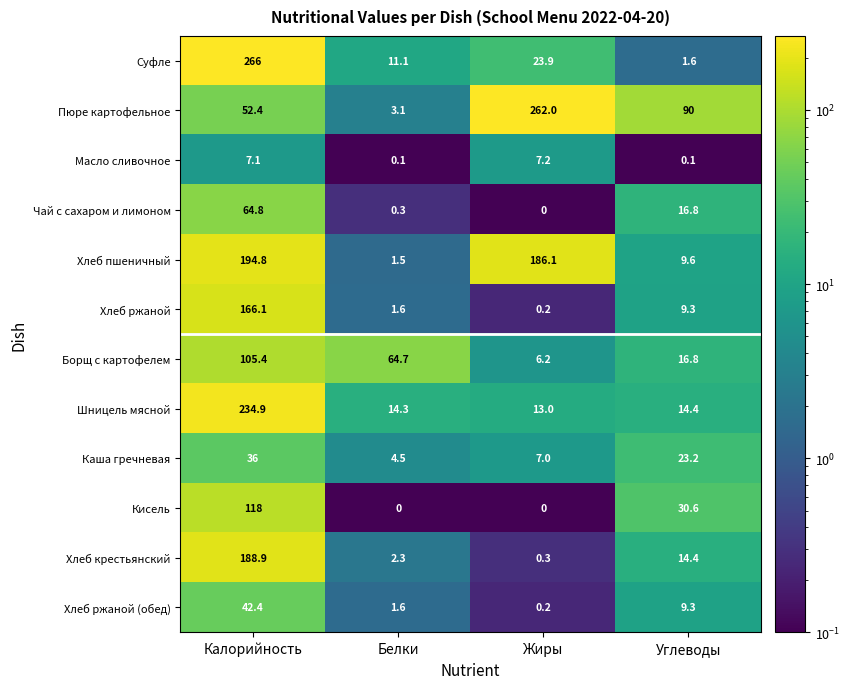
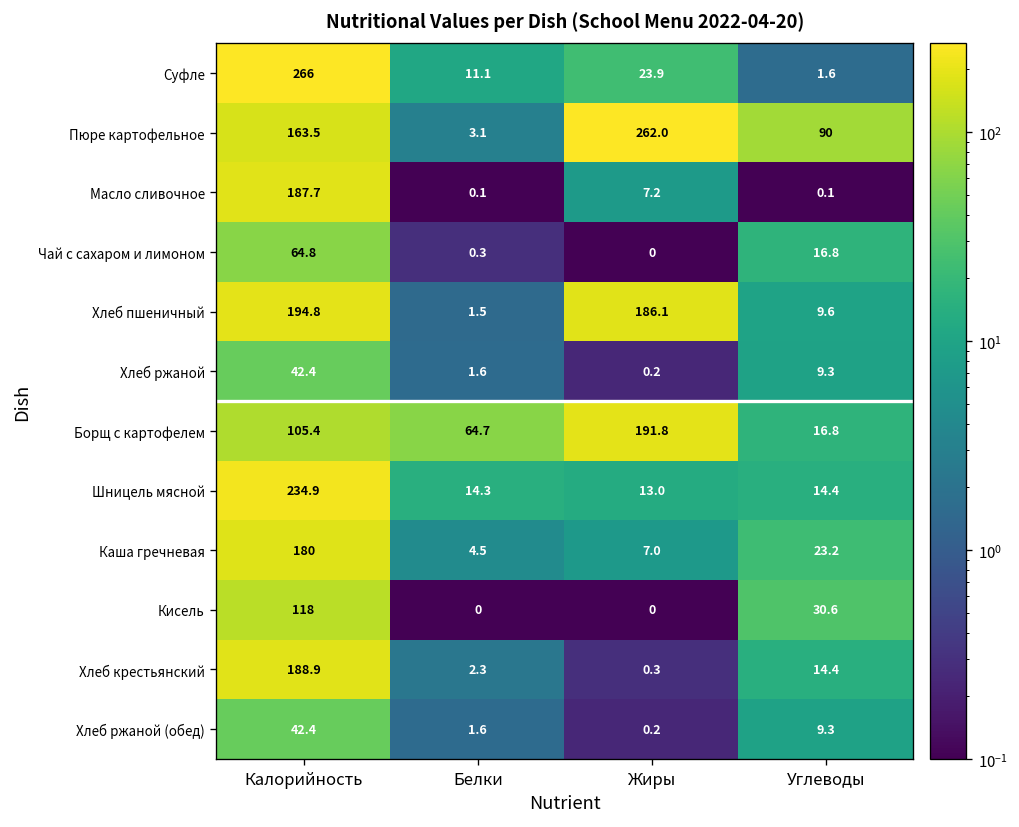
Пюре картофельное, Калорийность: 52.4 -> 163.5
Масло сливочное, Калорийность: 7.1 -> 187.7
Хлеб ржаной, Калорийность: 166.1 -> 42.4
Борщ с картофелем, Жиры: 6.2 -> 191.8
Каша гречневая, Калорийность: 36 -> 180
